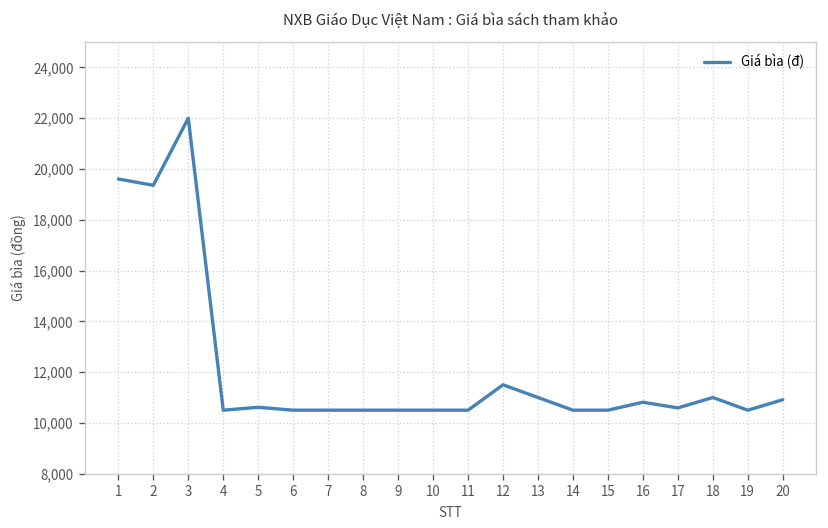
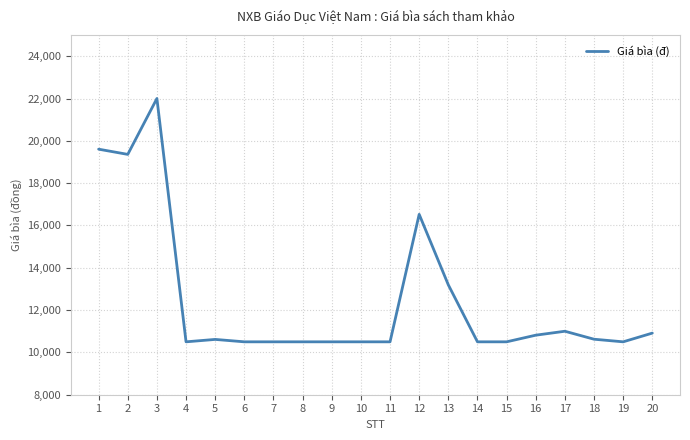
12: 11,500 -> 16,500
13: 11,000 -> 13,200
17: 10,600 -> 11,000
18: 11,000 -> 10,600
